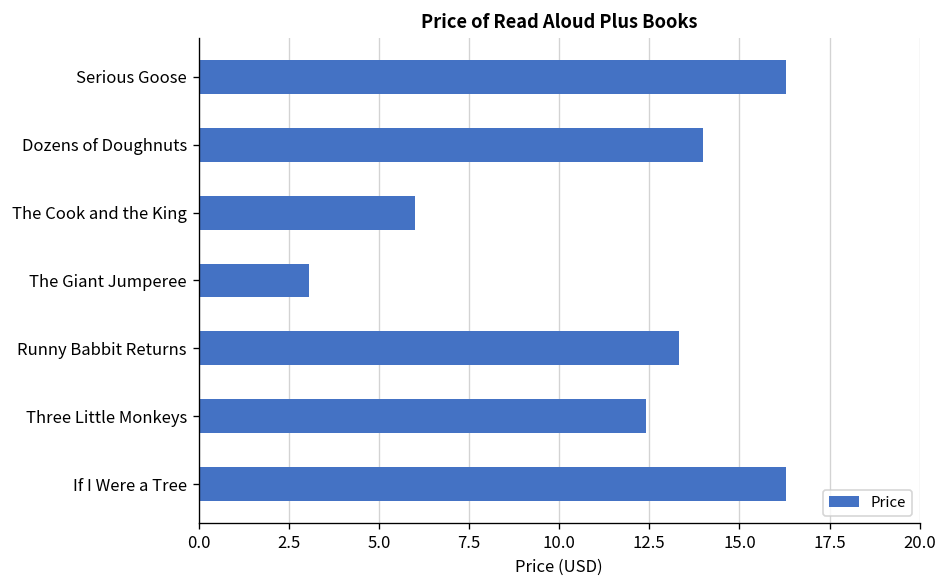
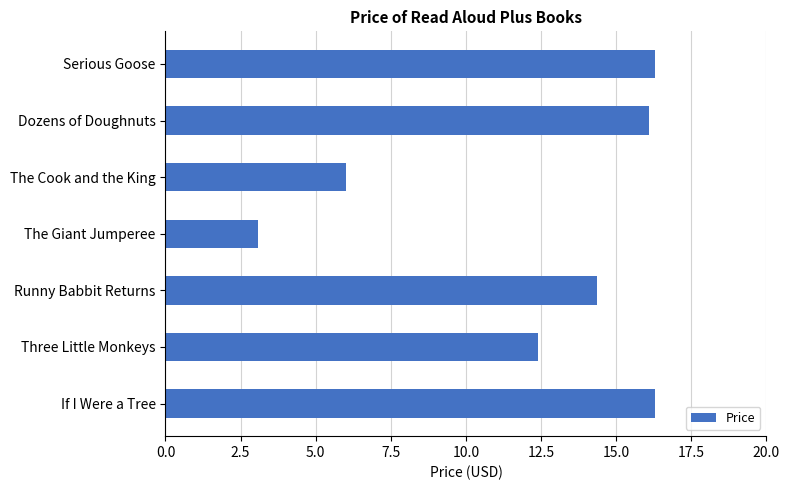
Dozens of Doughnuts: 14.0 -> 16.1
Runny Babbit Returns: 13.3 -> 14.4
